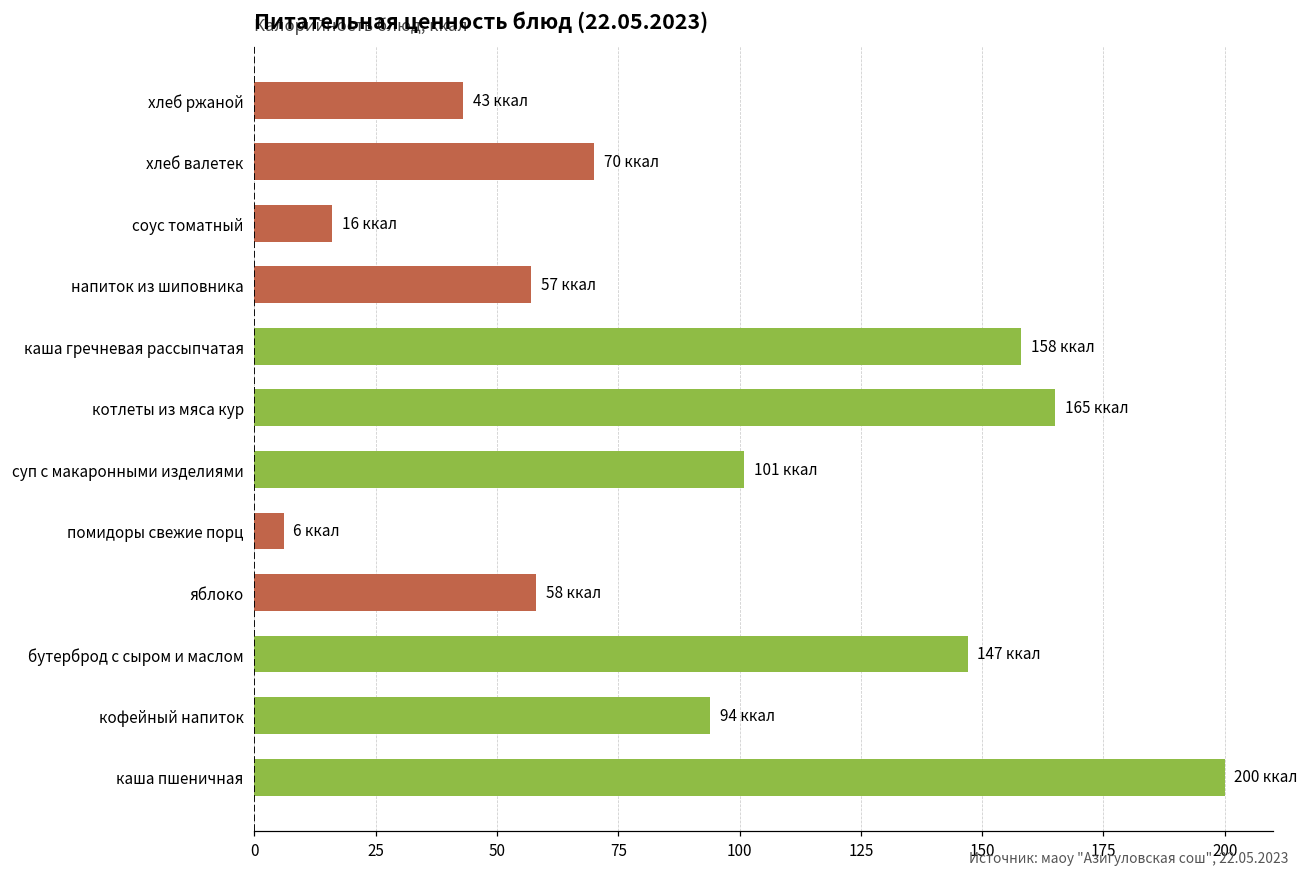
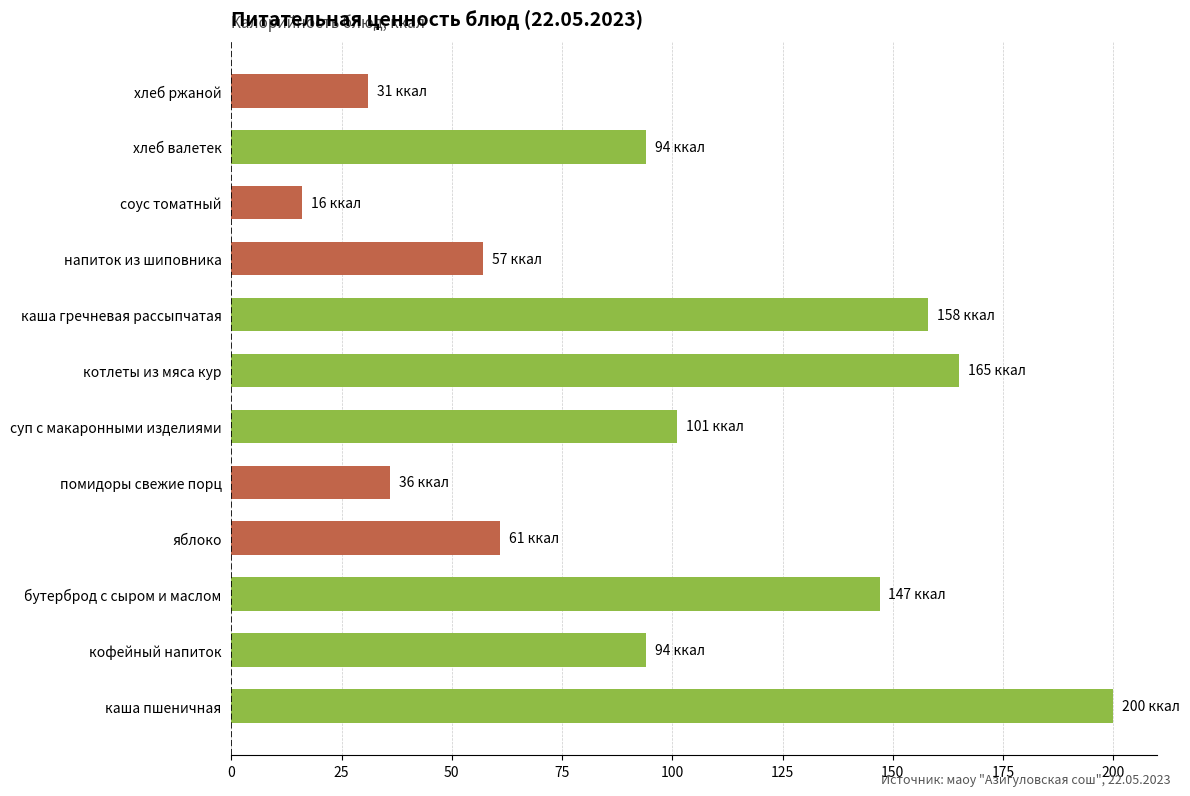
хлеб ржаной: 43 -> 31
хлеб валетек: 70 -> 94
помидоры свежие порц: 6 -> 36
яблоко: 58 -> 61
